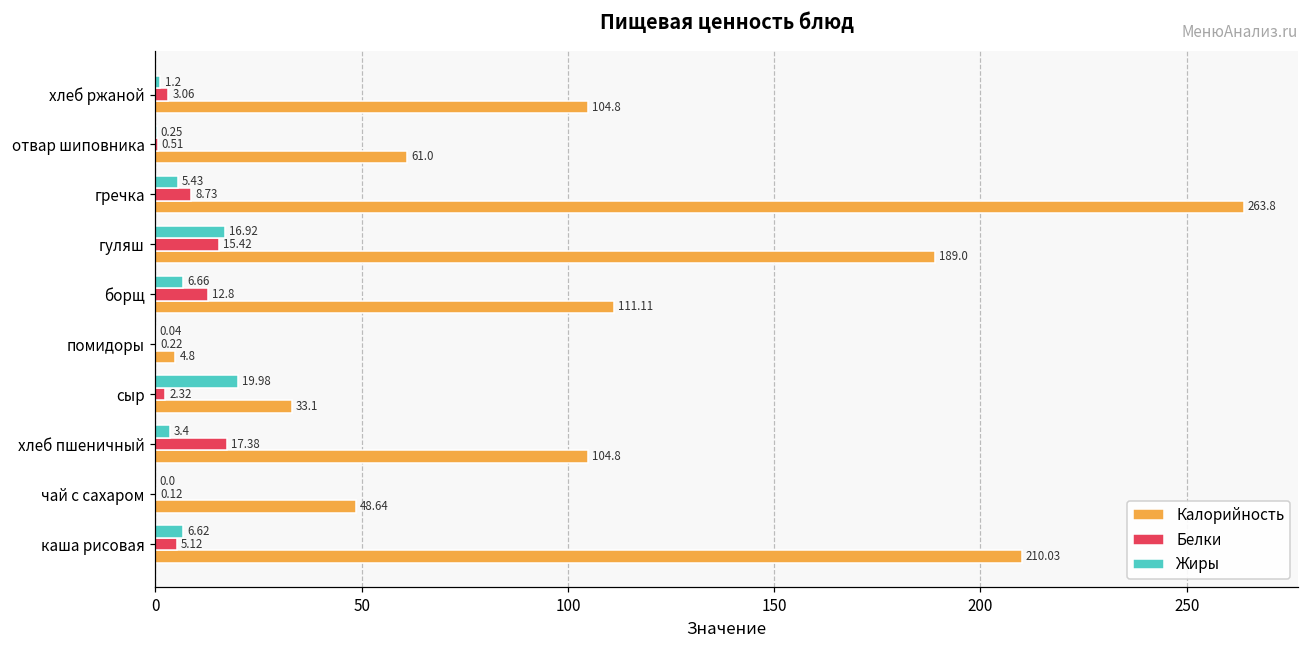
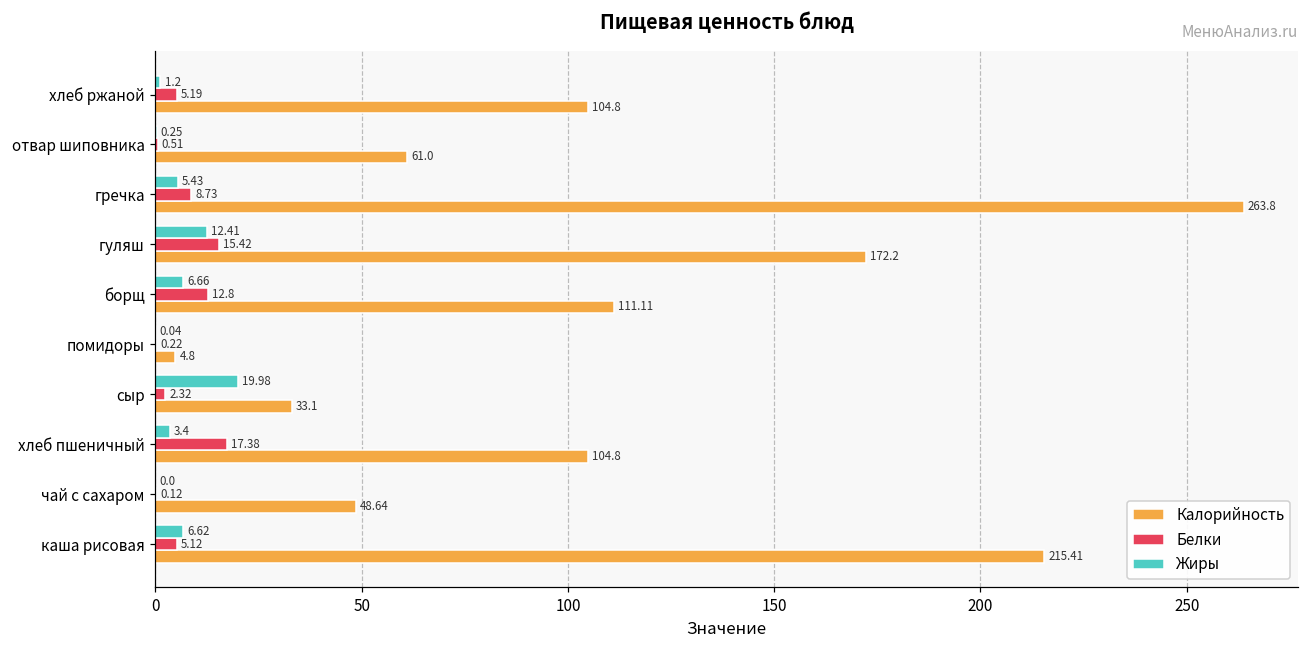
Белки, хлеб ржаной: 3.06 -> 5.19
Жиры, гуляш: 16.92 -> 12.41
Калорийность, гуляш: 189.0 -> 172.2
Калорийность, каша рисовая: 210.03 -> 215.41
